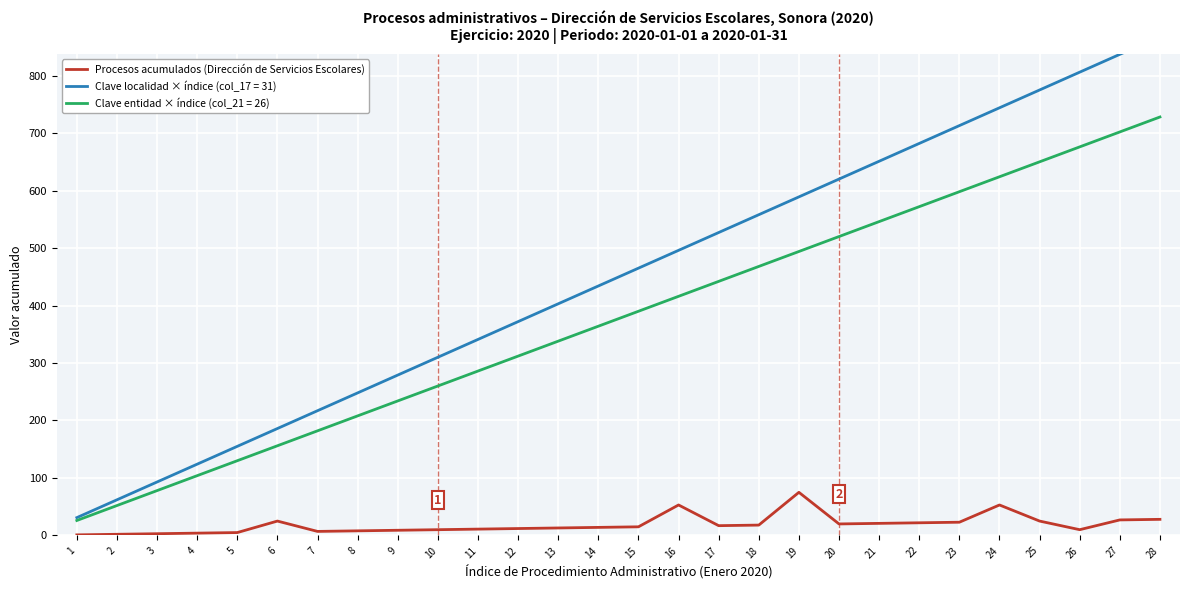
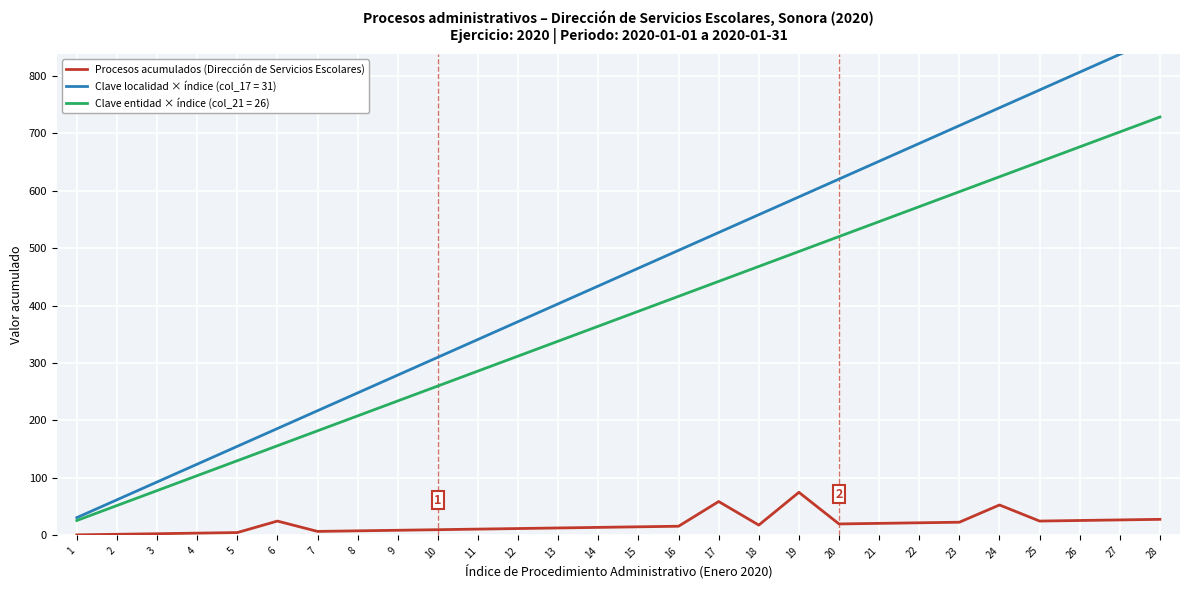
Procesos acumulados (Dirección de Servicios Escolares), 16: 50 -> 20
Procesos acumulados (Dirección de Servicios Escolares), 17: 20 -> 60
Procesos acumulados (Dirección de Servicios Escolares), 26: 10 -> 30
